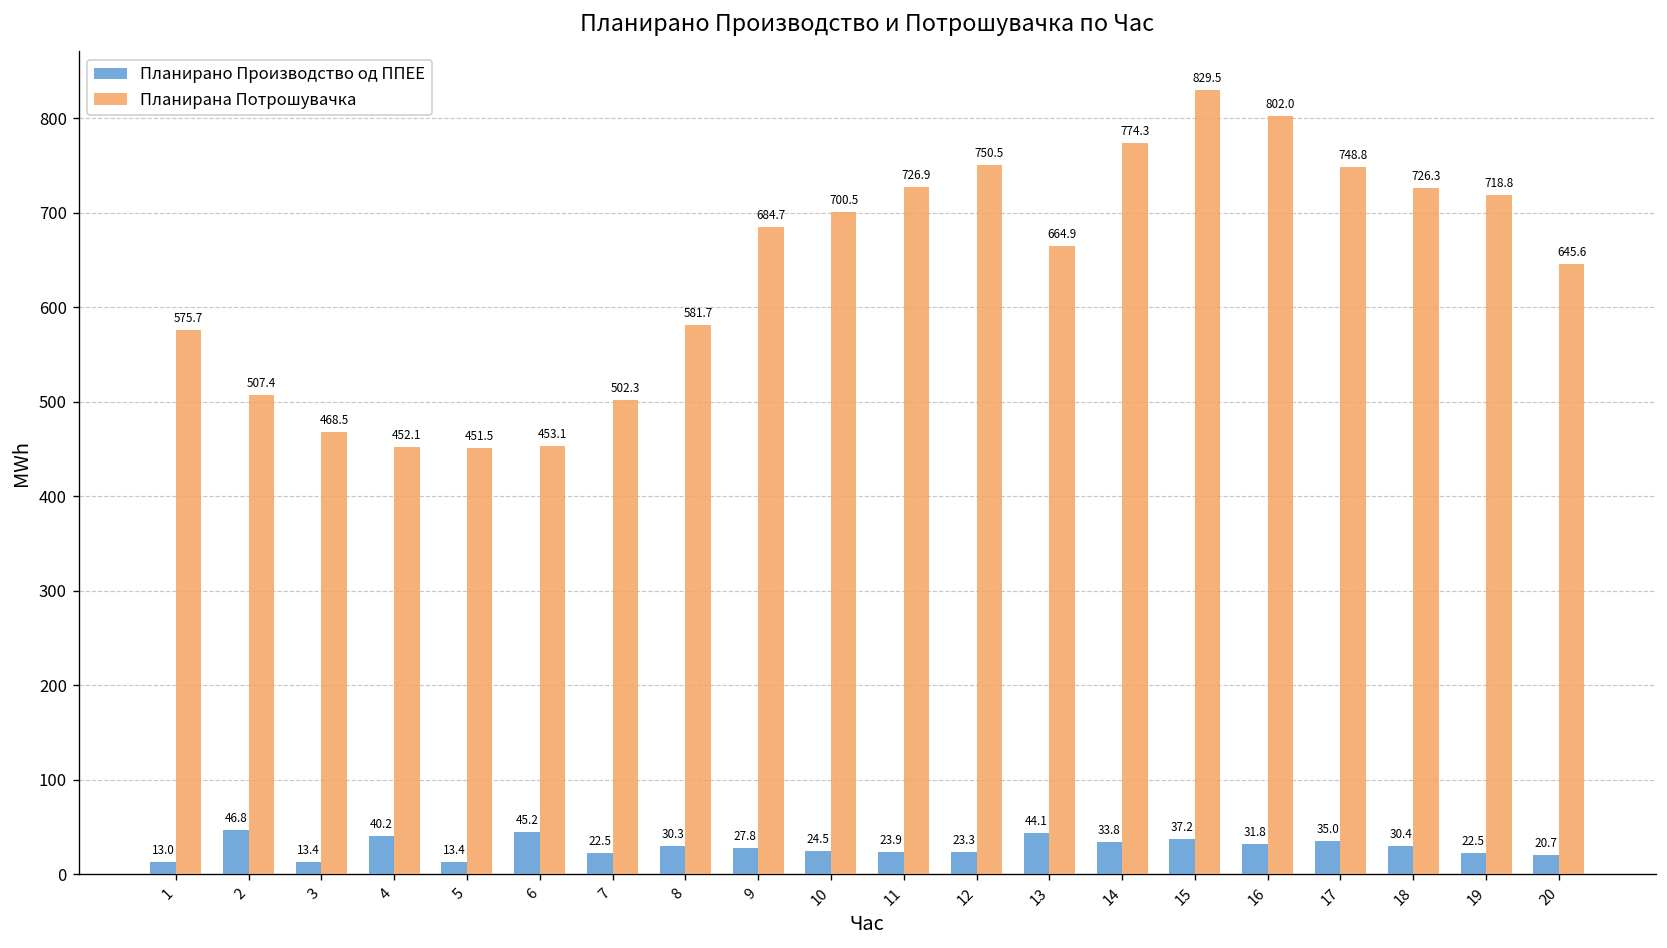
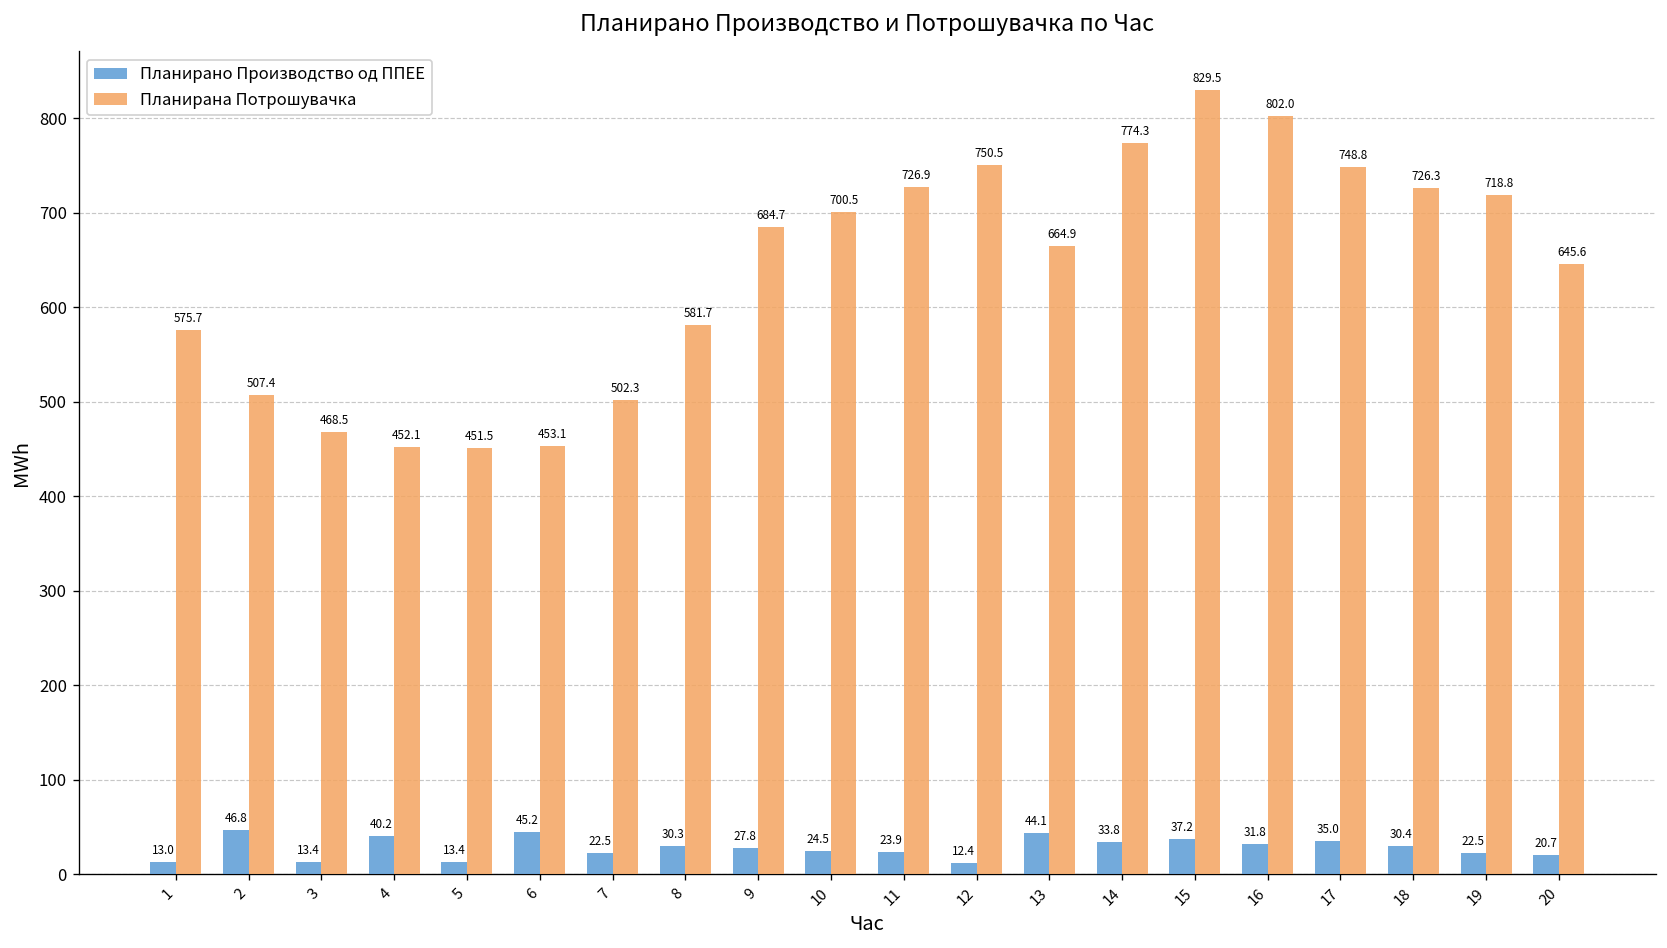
Планирано Производство од ППЕЕ, 12: 23.3 -> 12.4
